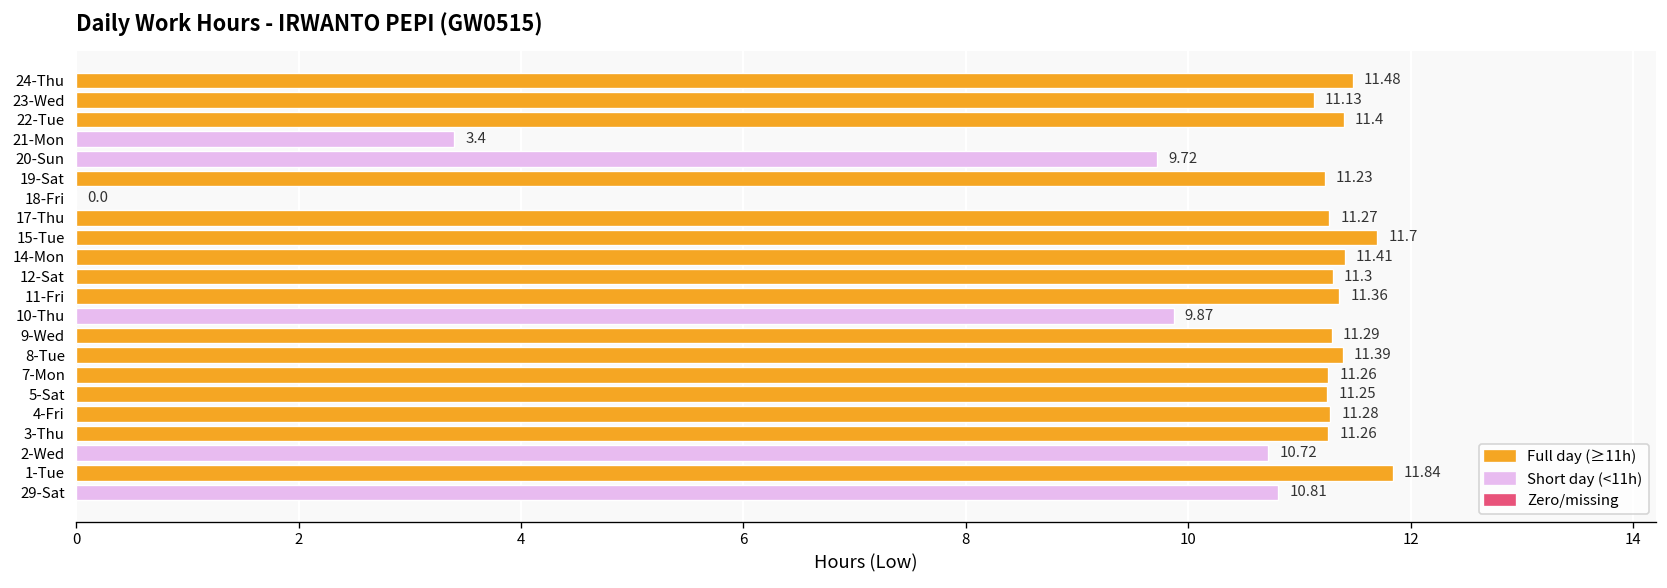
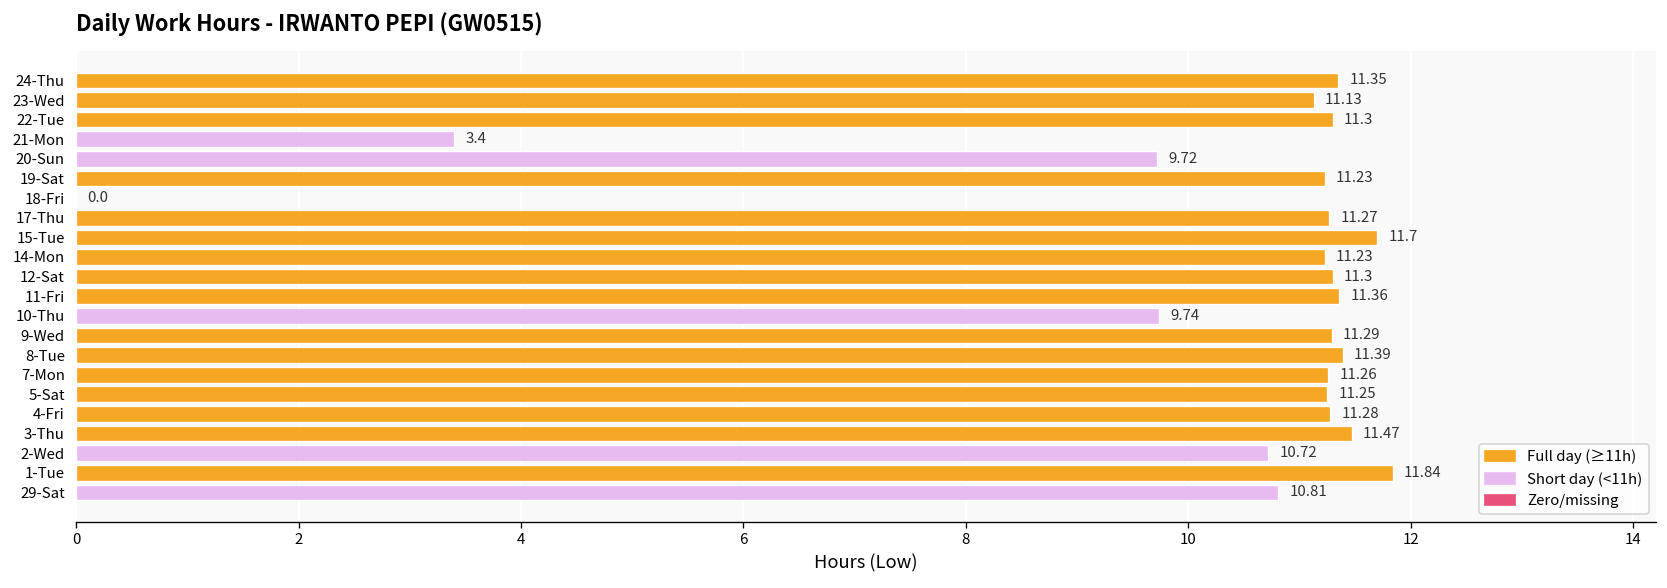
24-Thu: 11.48 -> 11.35
22-Tue: 11.4 -> 11.3
14-Mon: 11.41 -> 11.23
10-Thu: 9.87 -> 9.74
3-Thu: 11.26 -> 11.47
